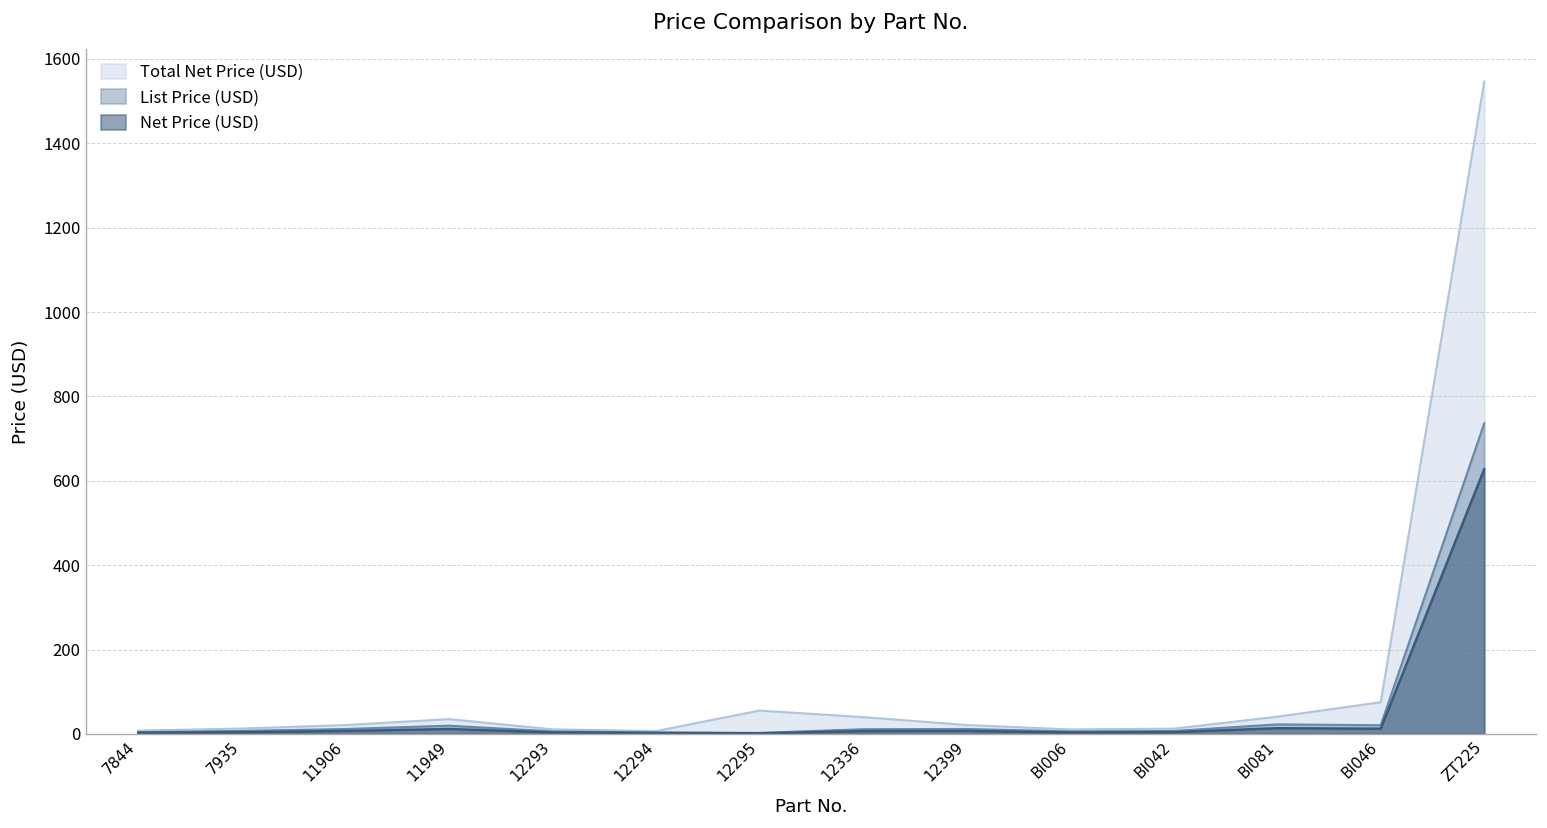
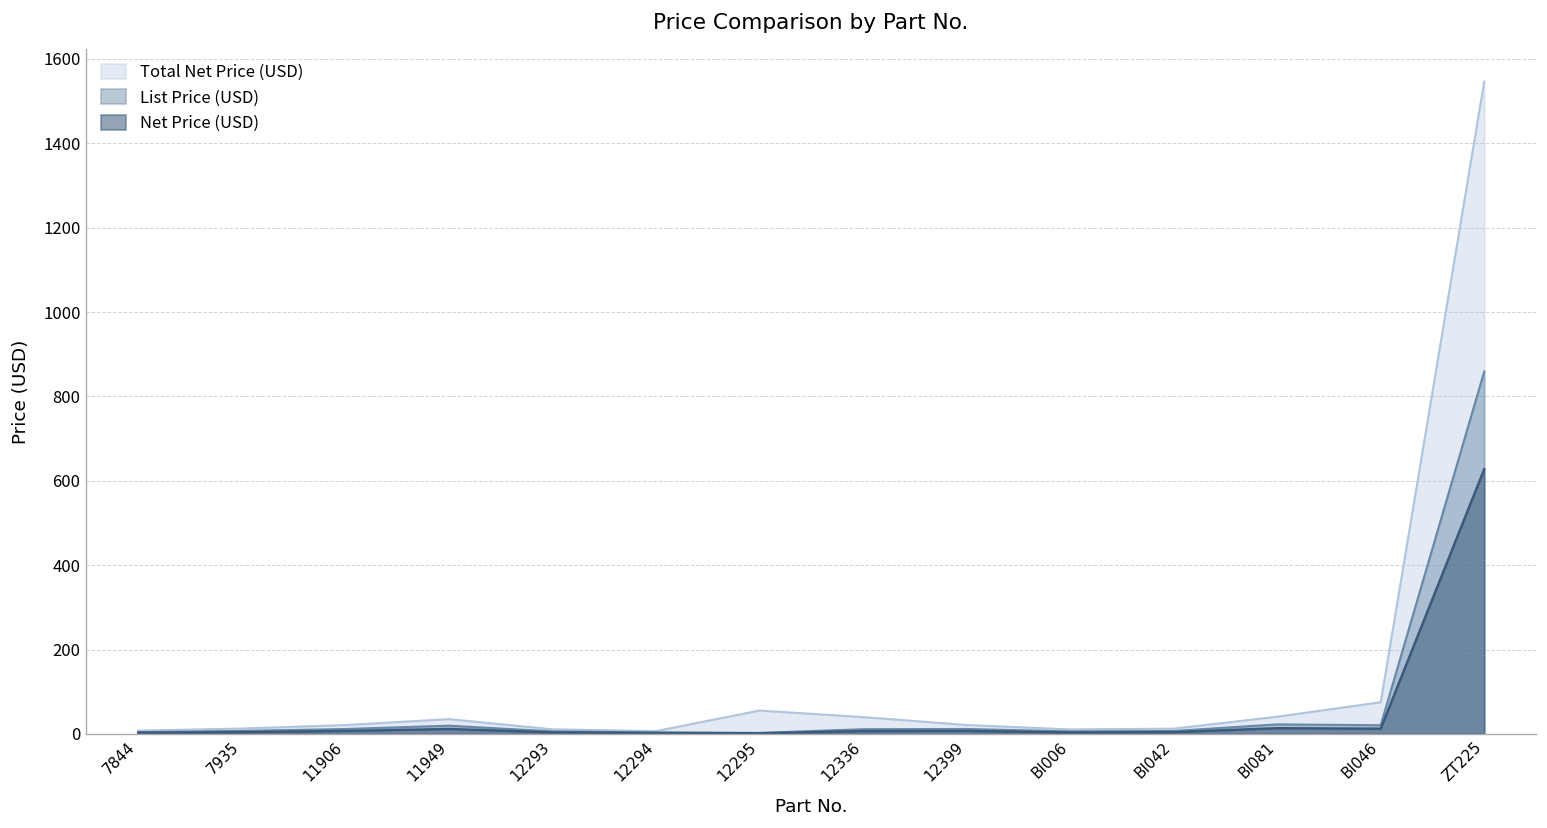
List Price (USD), ZT225: 740 -> 860
